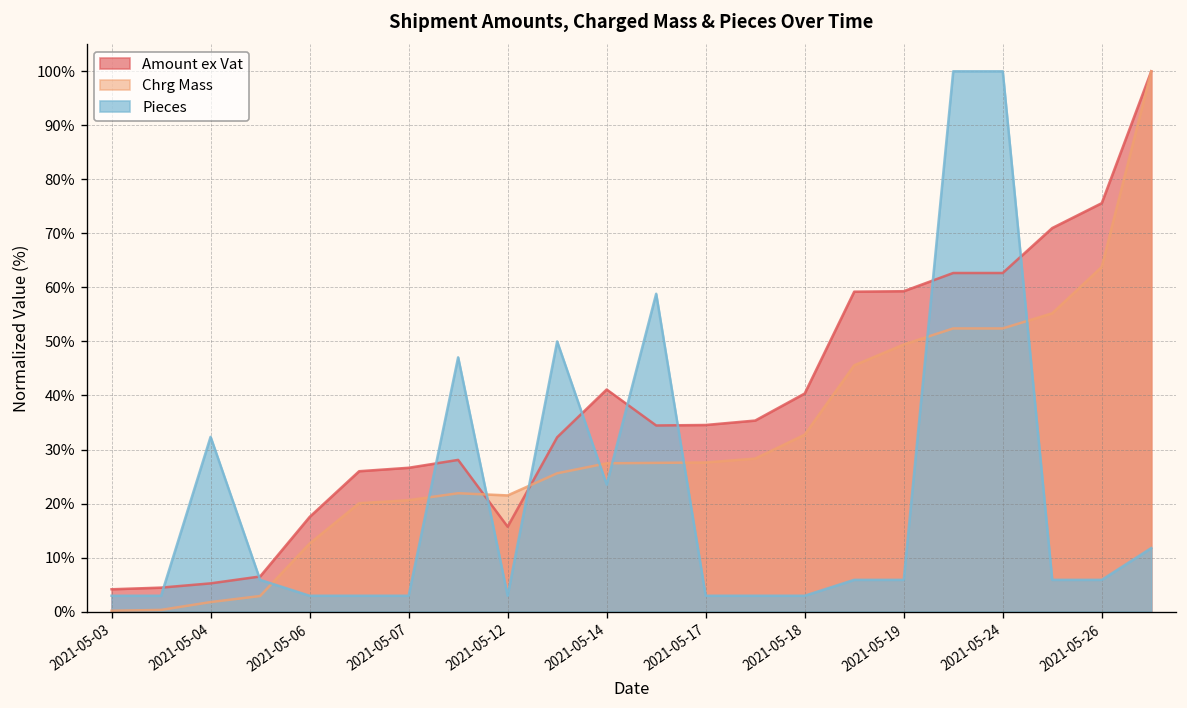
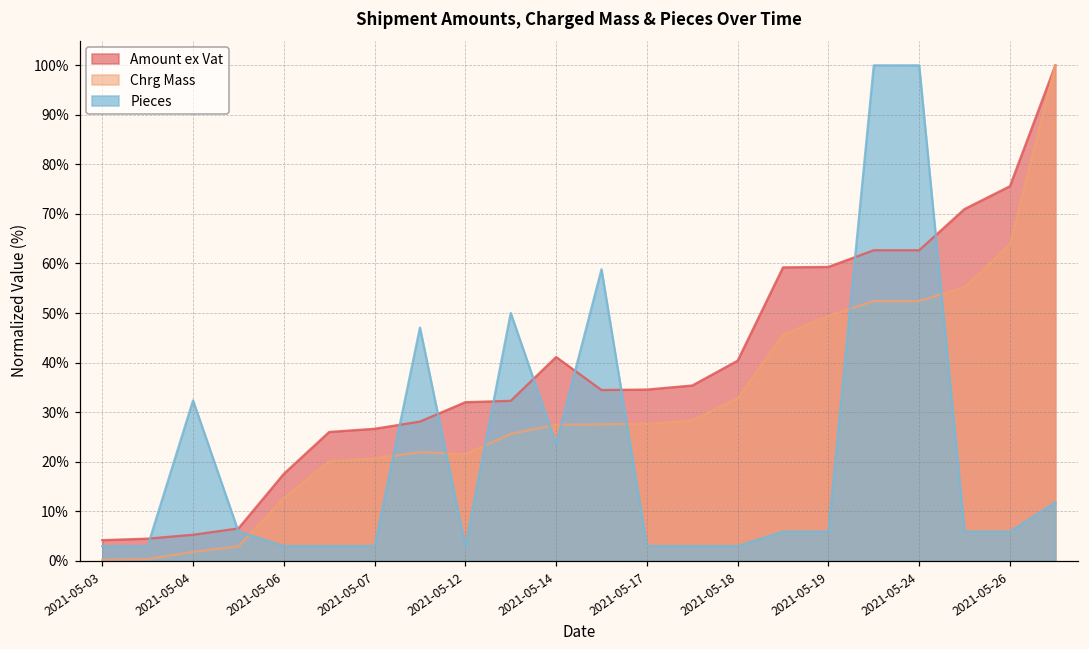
Amount ex Vat, 2021-05-12: 16% -> 32%
